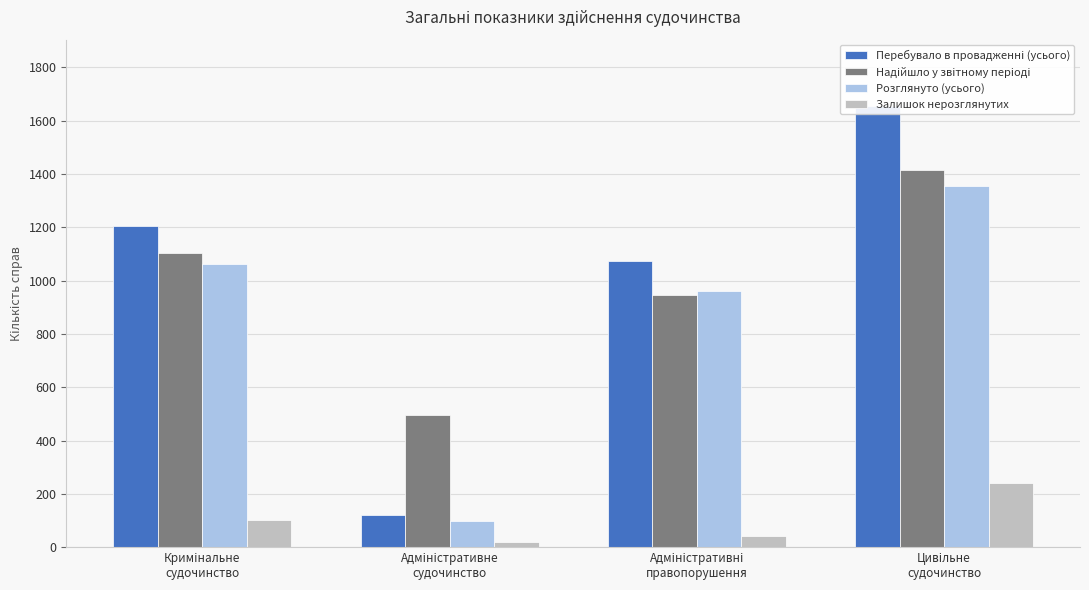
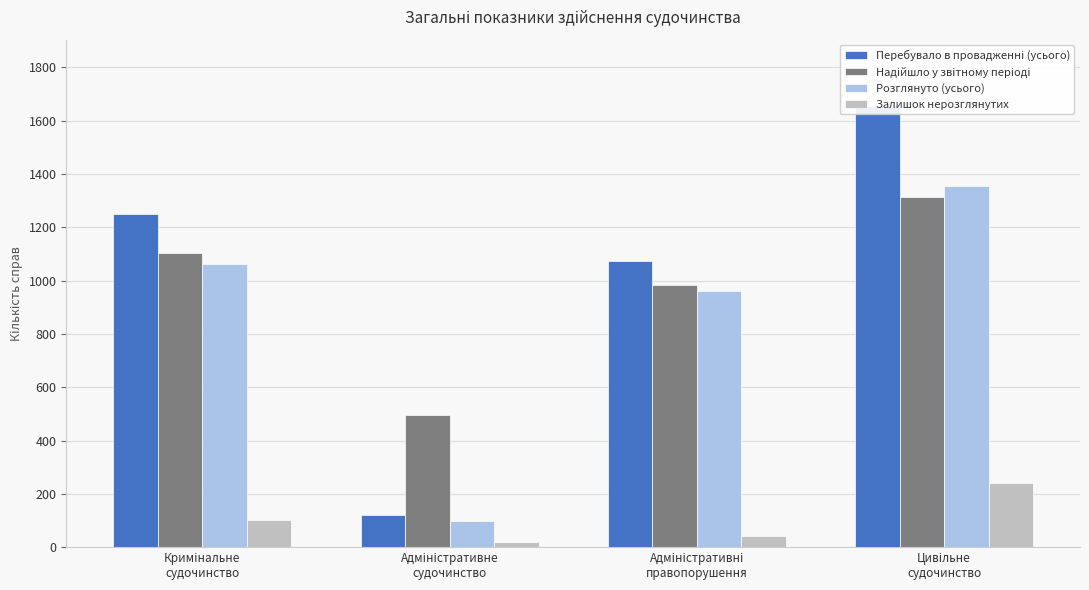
Перебувало в провадженні (усього), Кримінальне судочинство: 1210 -> 1250
Надійшло у звітному періоді, Адміністративні правопорушення: 950 -> 980
Надійшло у звітному періоді, Цивільне судочинство: 1420 -> 1310
